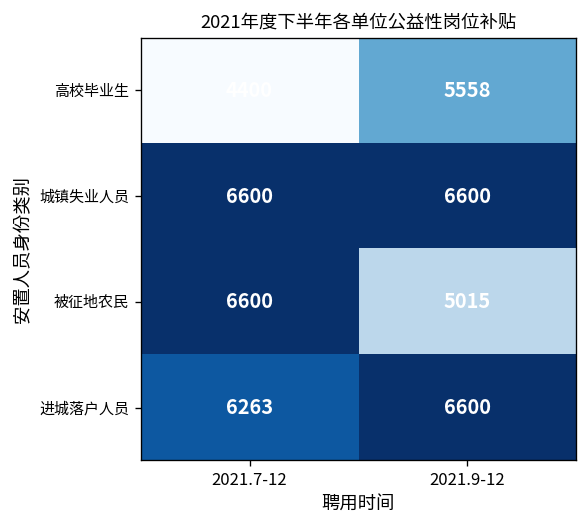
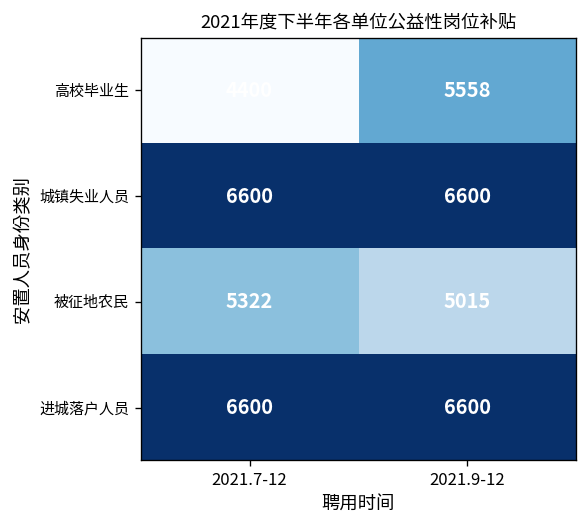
被征地农民, 2021.7-12: 6600 -> 5322
进城落户人员, 2021.7-12: 6263 -> 6600
